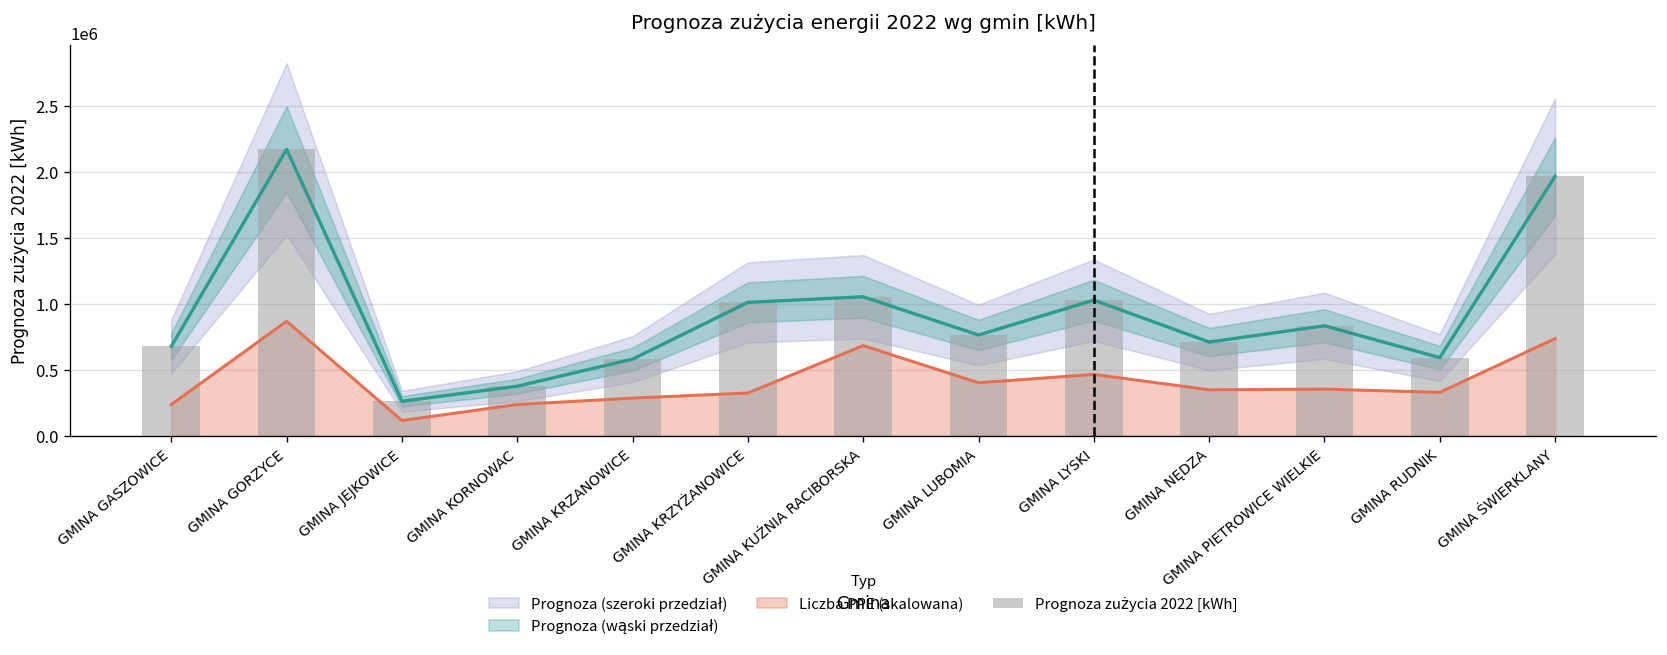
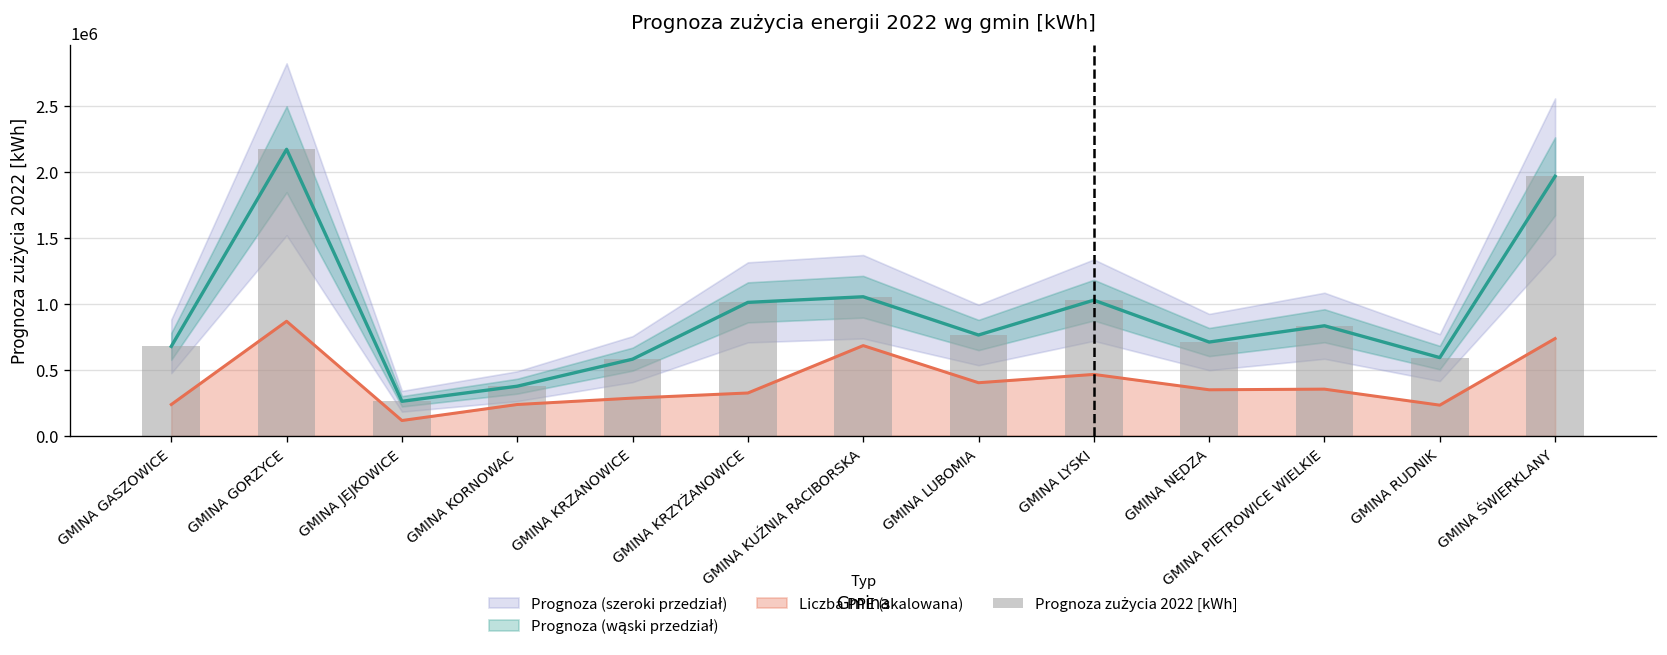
Liczba PPE (skalowana), GMINA RUDNIK: 330000 -> 230000
